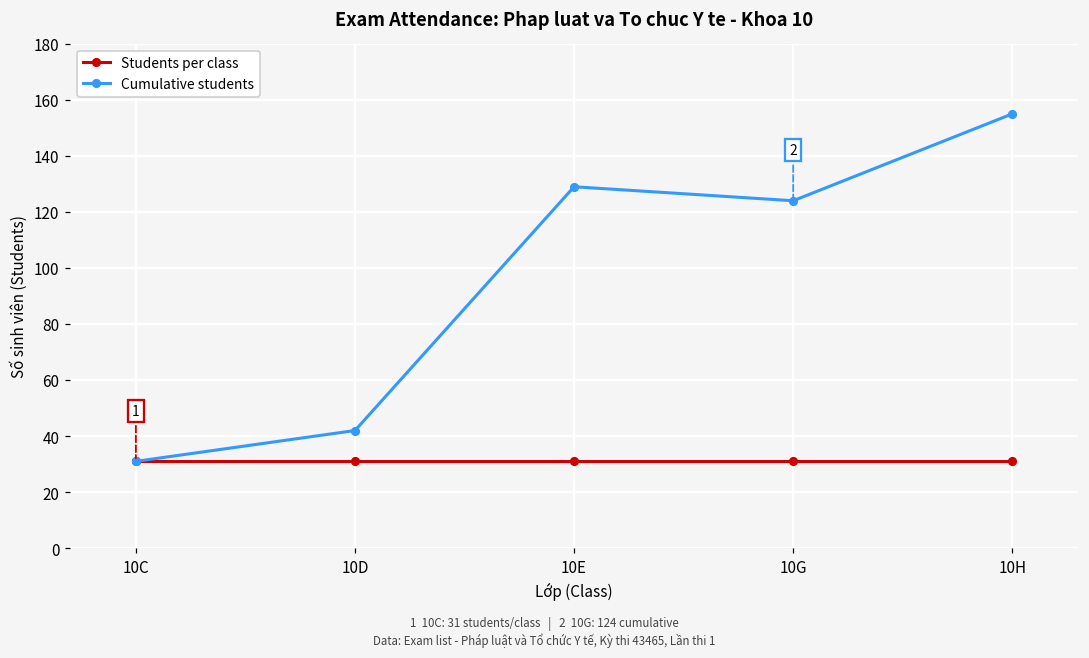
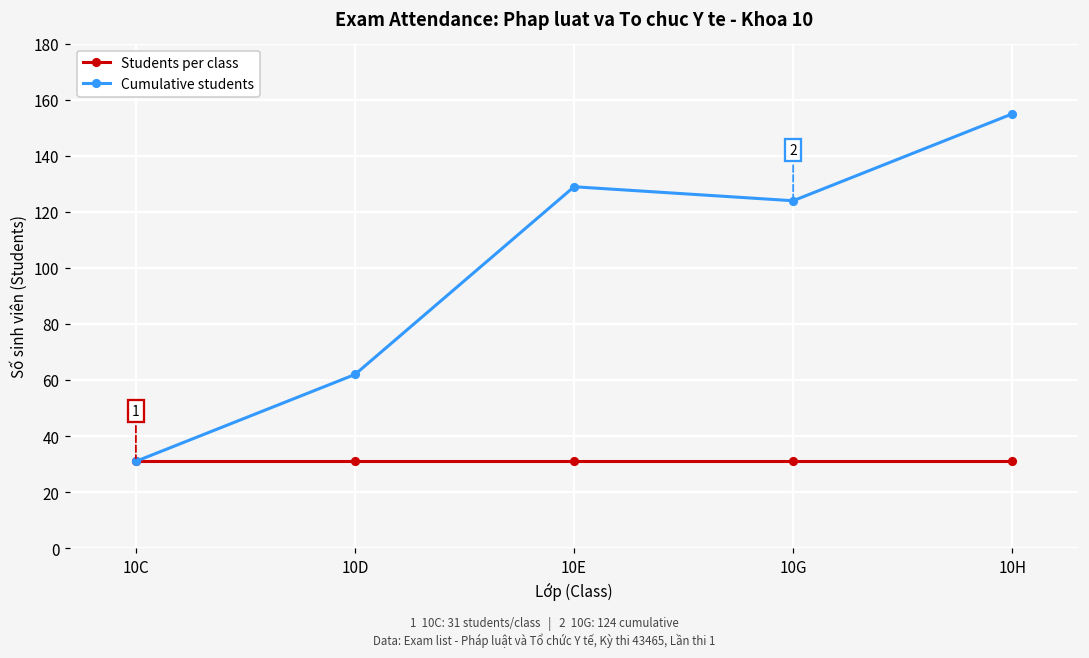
Cumulative students, 10D: 42 -> 62
